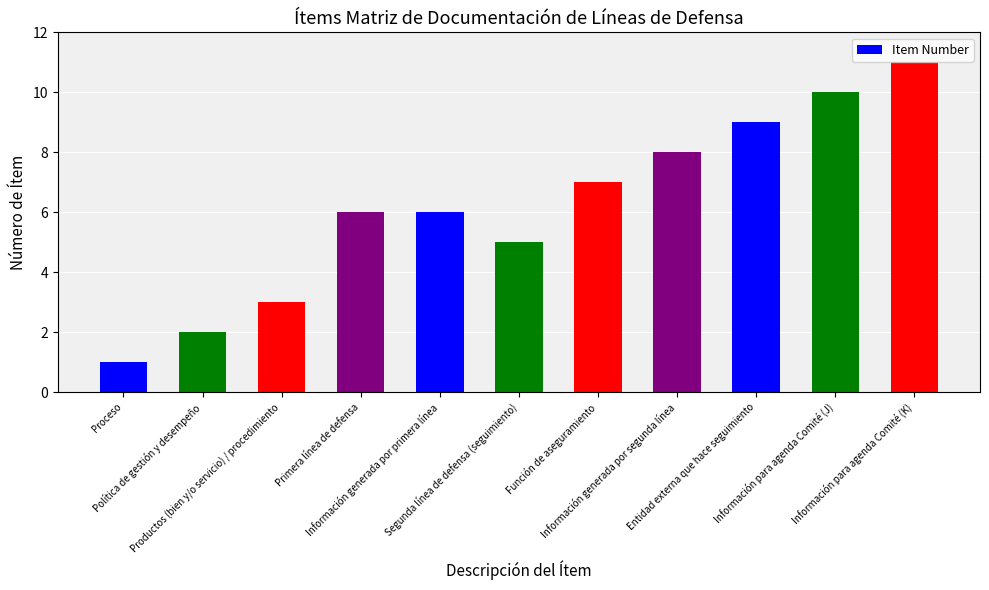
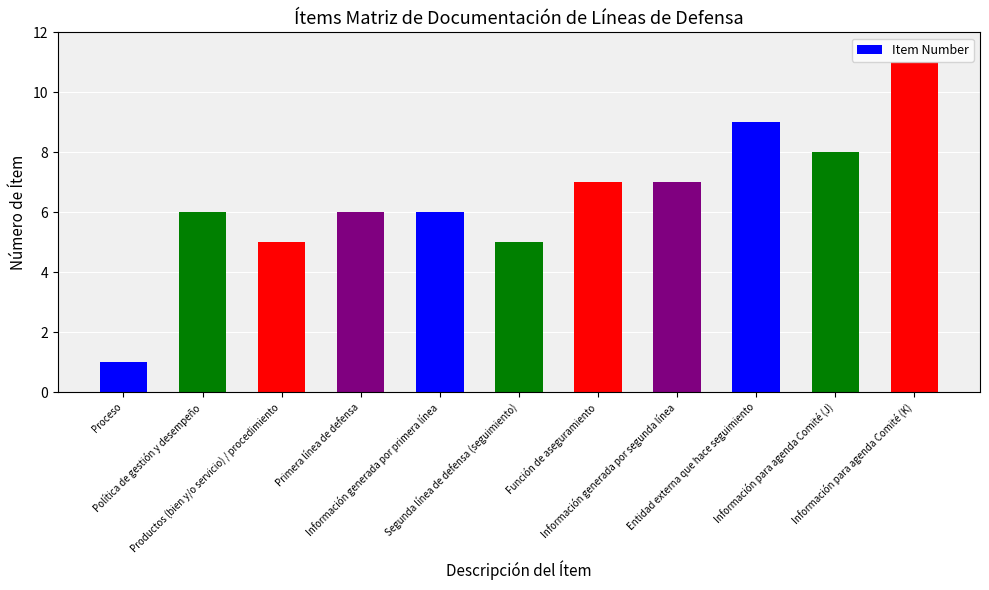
Política de gestión y desempeño: 2 -> 6
Productos (bien y/o servicio) / procedimiento: 3 -> 5
Información generada por segunda línea: 8 -> 7
Información para agenda Comité (J): 10 -> 8
